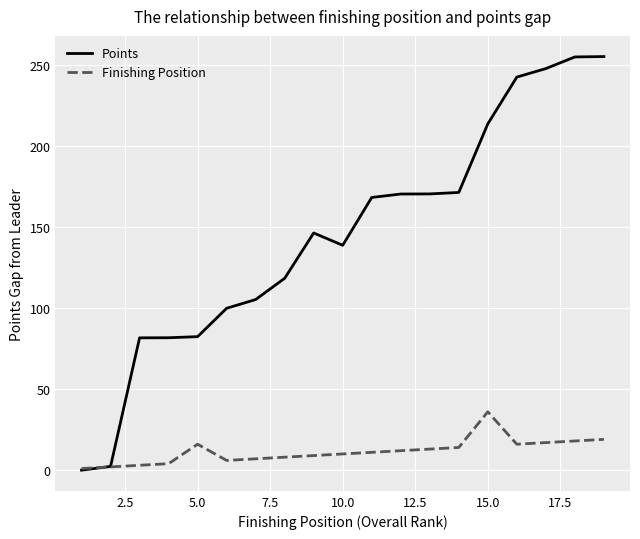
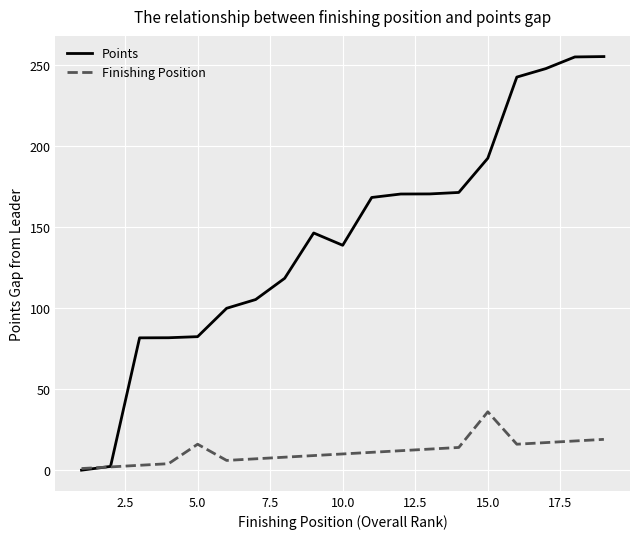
Points, 15.0: 214 -> 192
